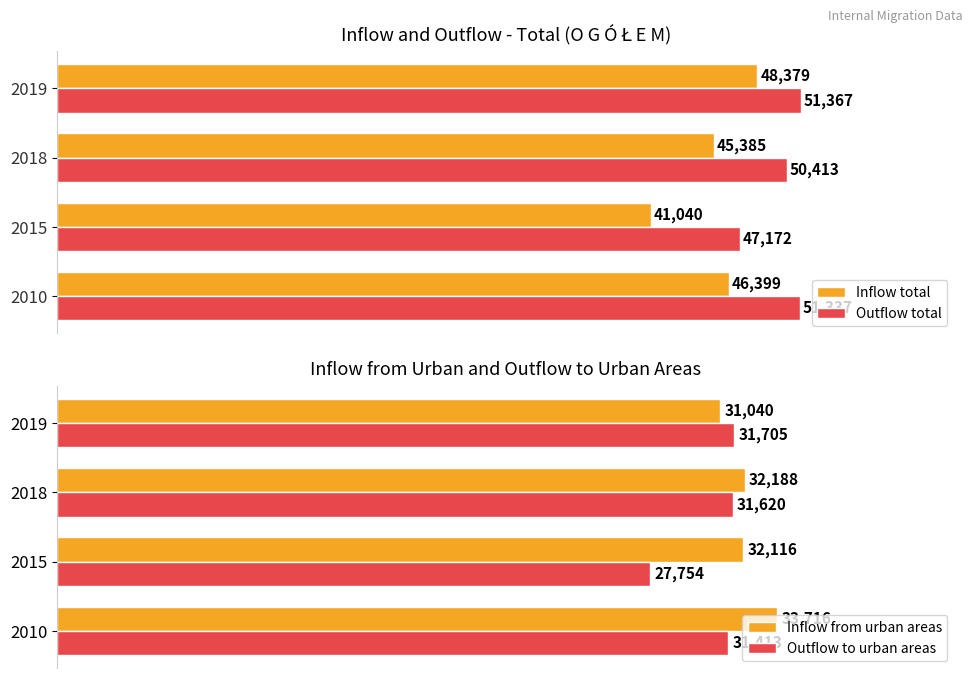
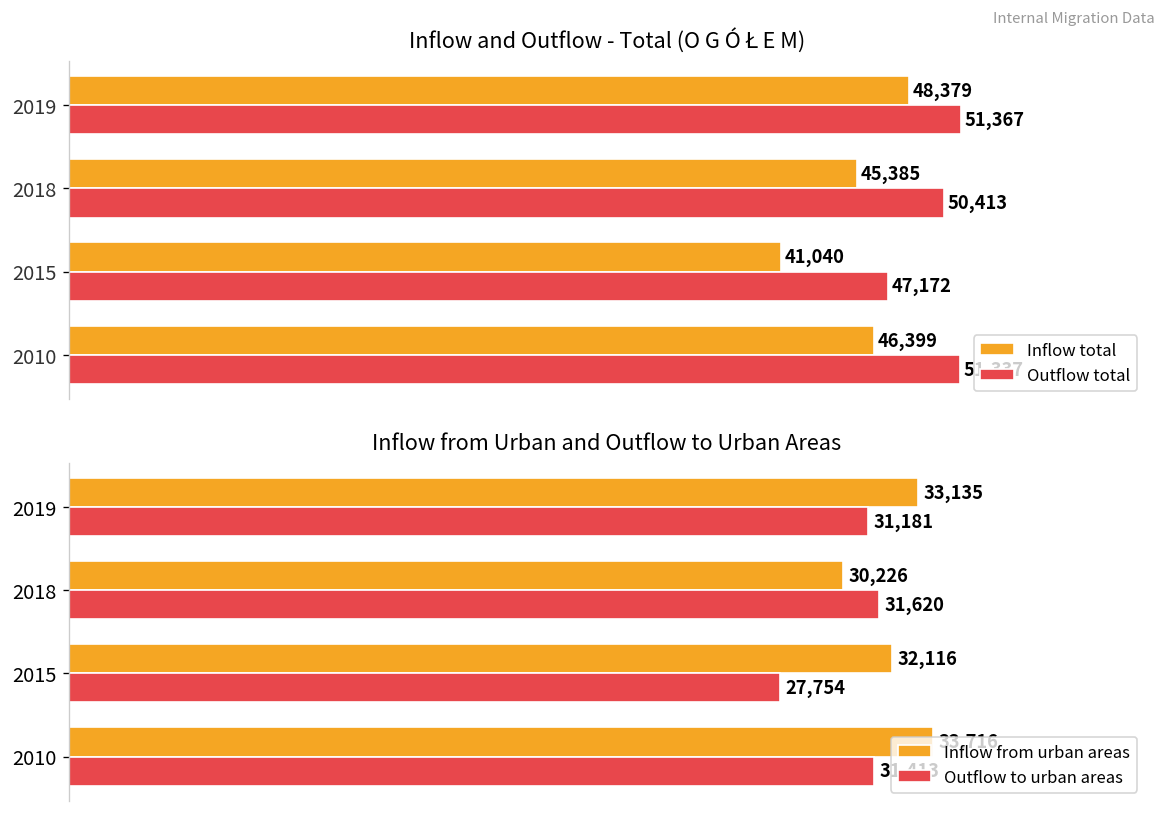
Inflow from Urban and Outflow to Urban Areas, Inflow from urban areas, 2019: 31,040 -> 33,135
Inflow from Urban and Outflow to Urban Areas, Outflow to urban areas, 2019: 31,705 -> 31,181
Inflow from Urban and Outflow to Urban Areas, Inflow from urban areas, 2018: 32,188 -> 30,226
